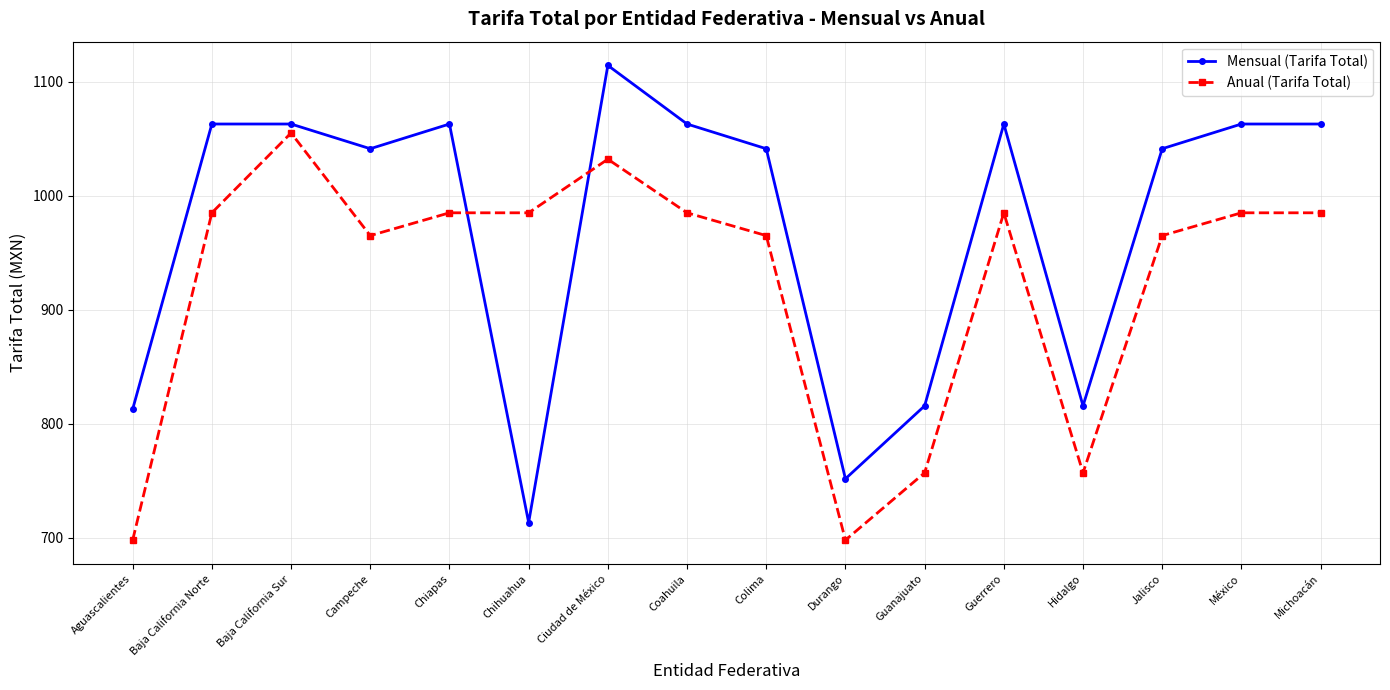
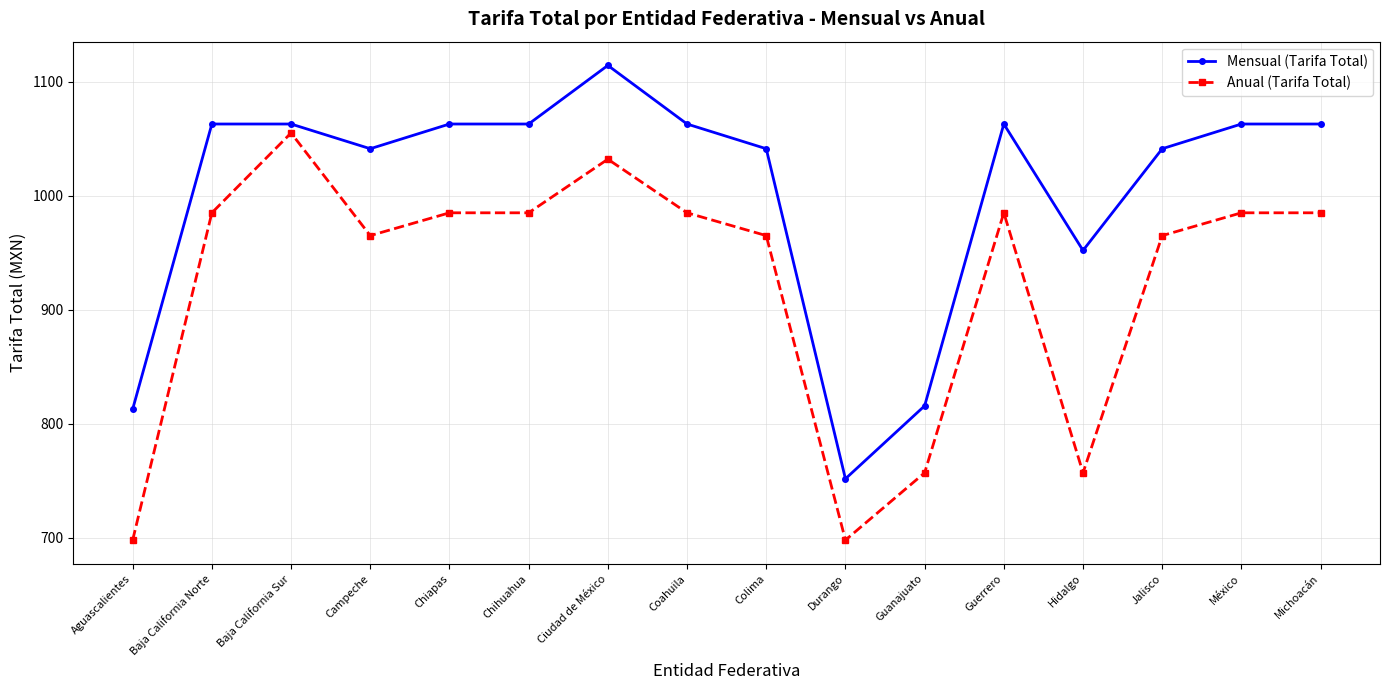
Mensual (Tarifa Total), Chihuahua: 713 -> 1063
Mensual (Tarifa Total), Hidalgo: 816 -> 952
